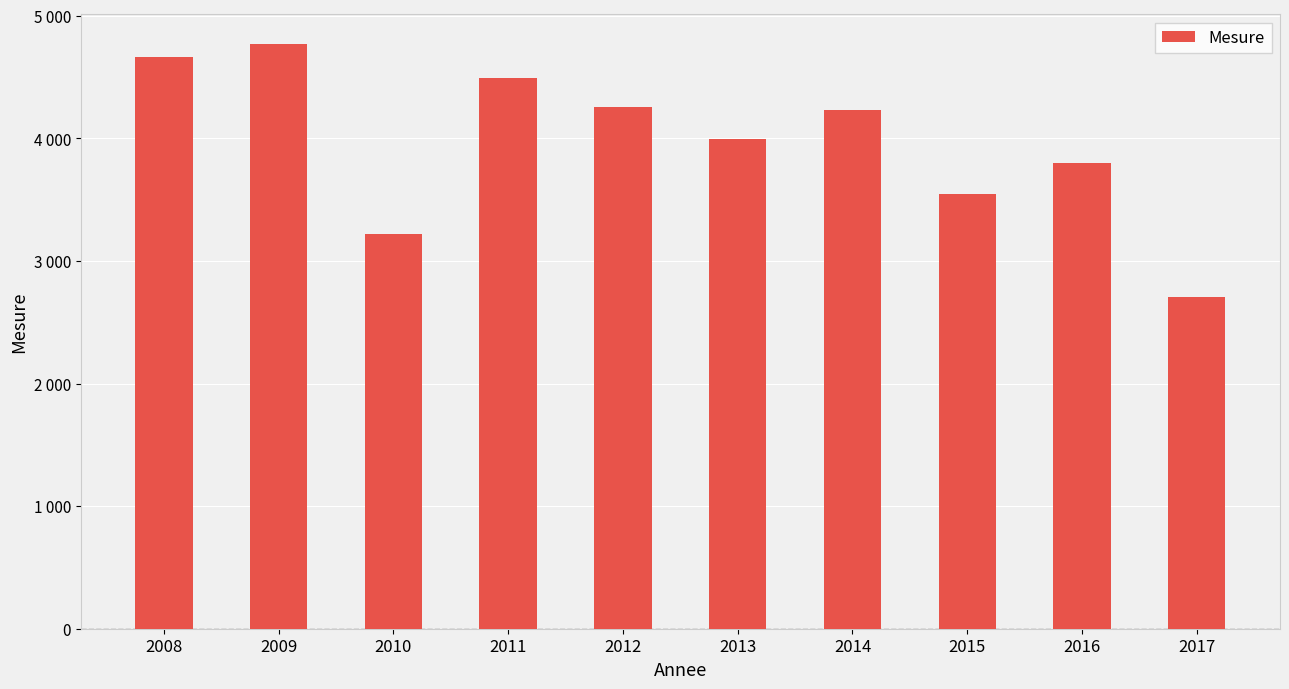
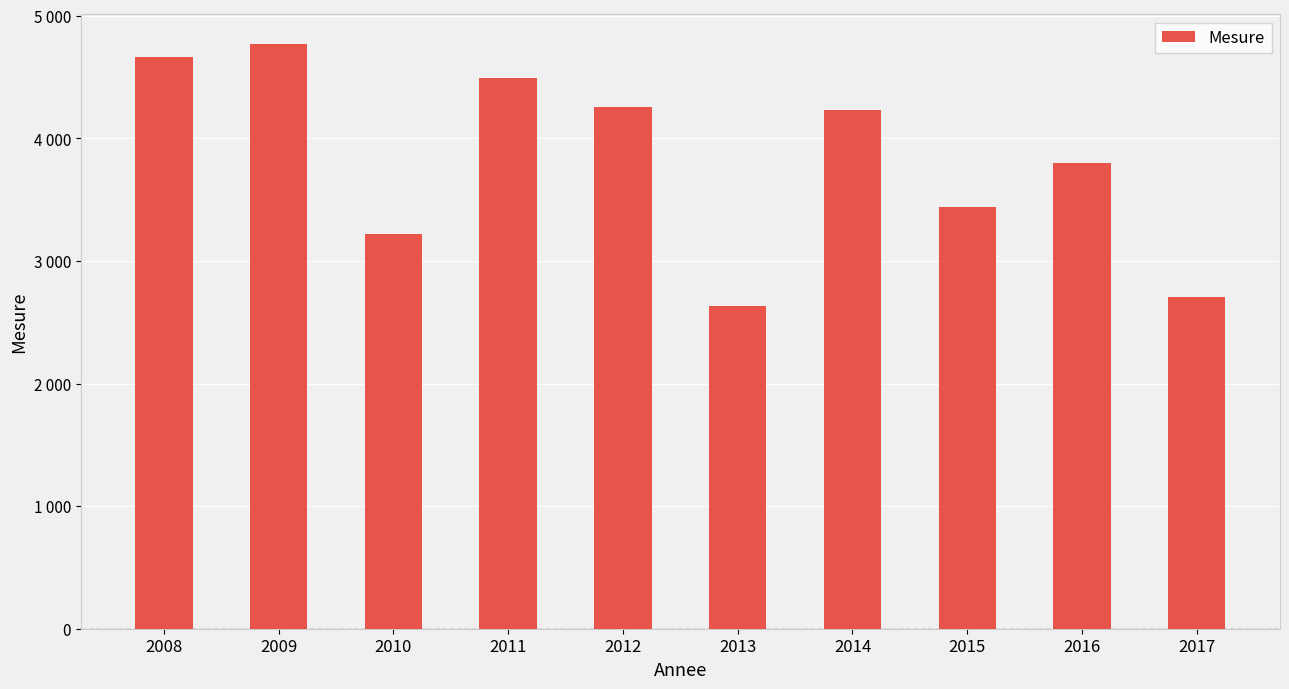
2013: 3990 -> 2630
2015: 3540 -> 3440
